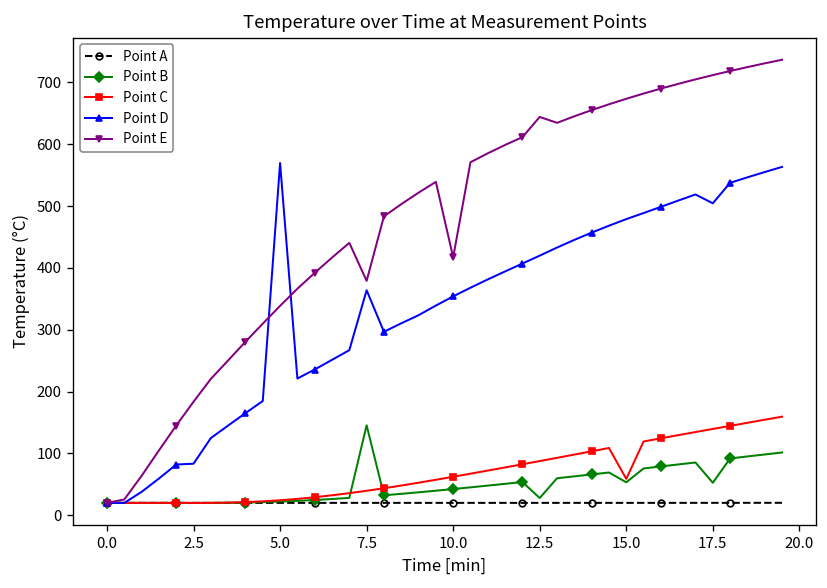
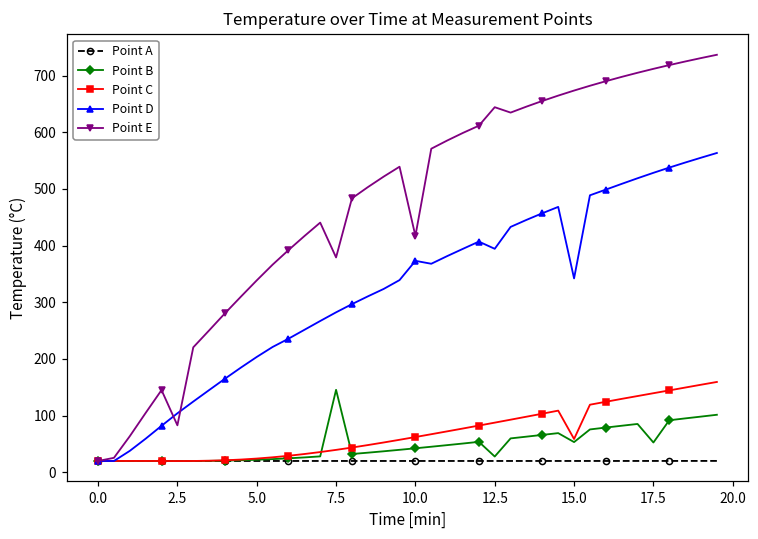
Point D, 2.5: 80 -> 100
Point E, 2.5: 180 -> 80
Point D, 5.0: 570 -> 200
Point D, 7.5: 360 -> 280
Point D, 10.0: 350 -> 370
Point D, 12.5: 420 -> 390
Point D, 15.0: 480 -> 340
Point D, 17.5: 500 -> 530
